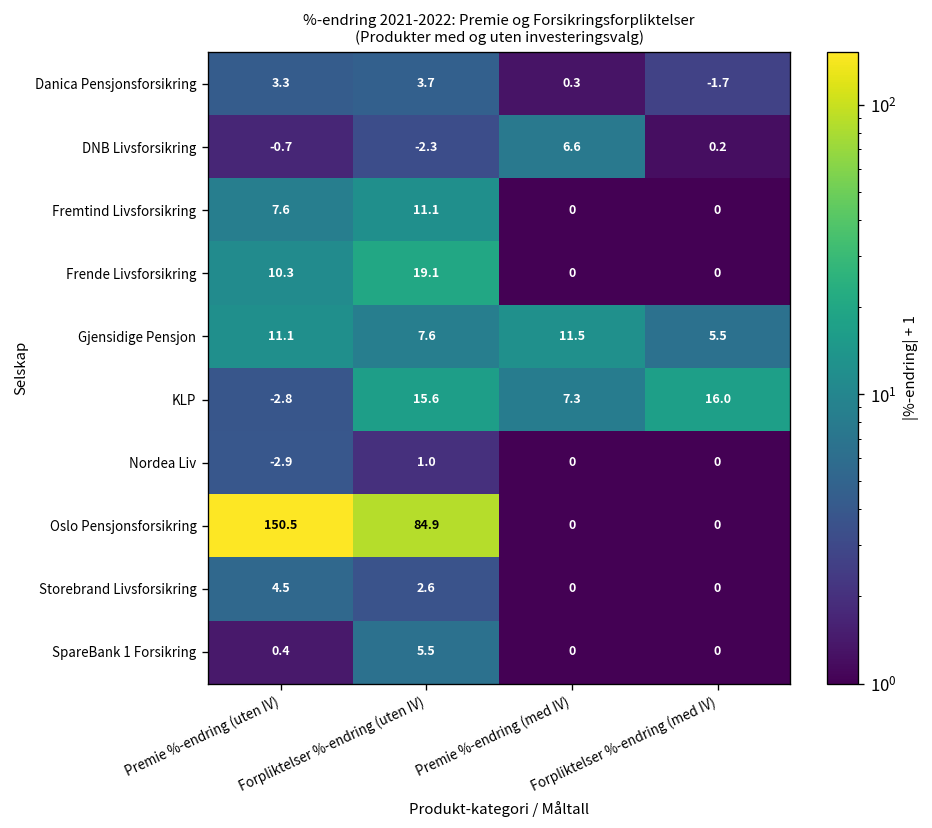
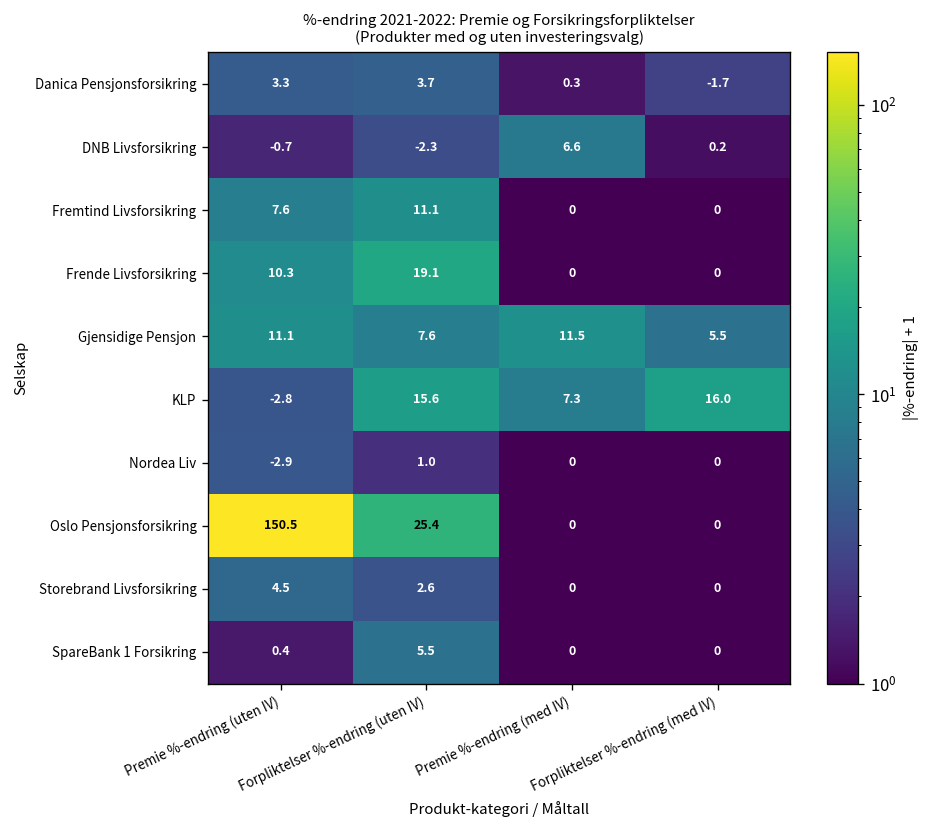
Oslo Pensjonsforsikring, Forpliktelser %-endring (uten IV): 84.9 -> 25.4
